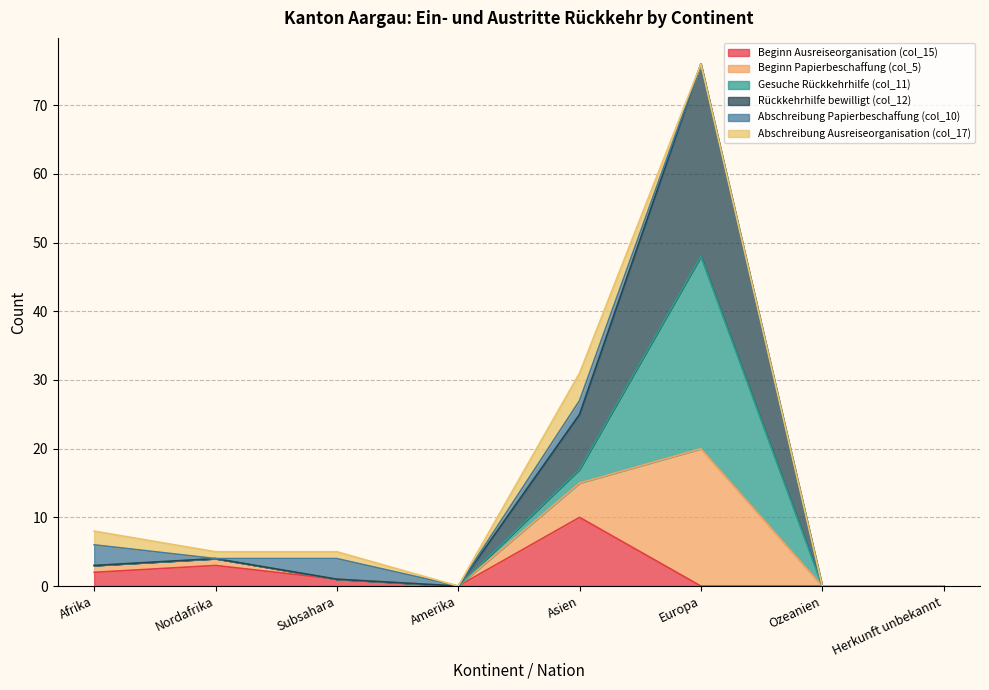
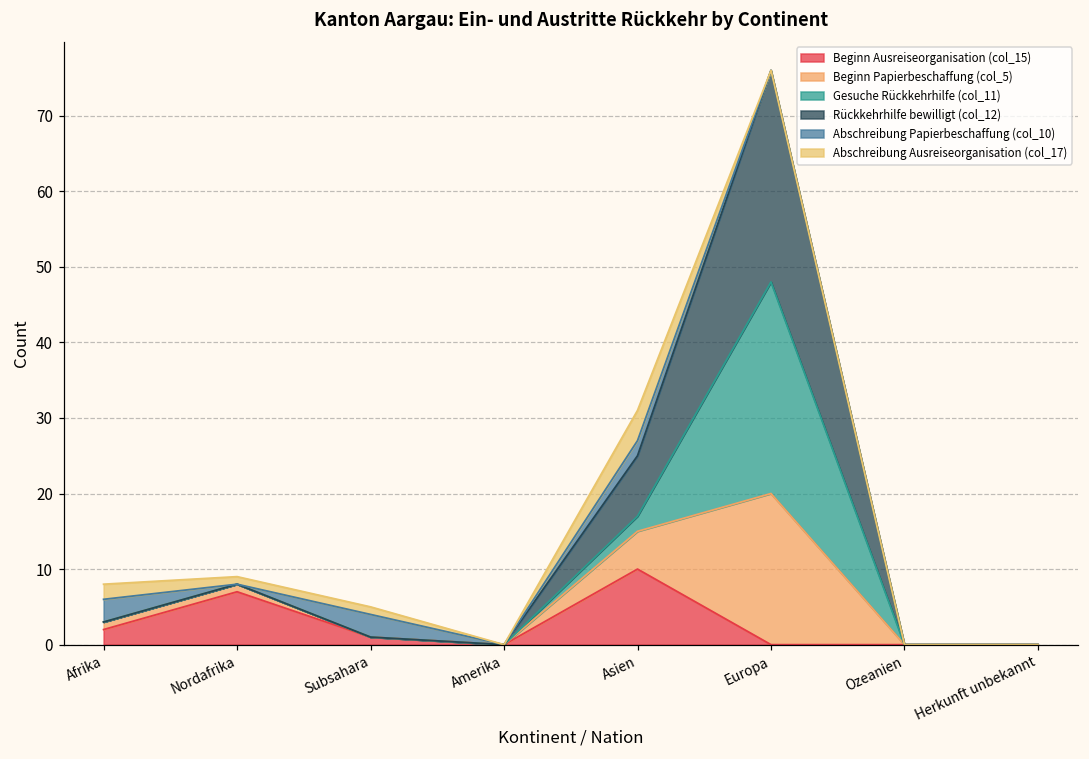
Beginn Ausreiseorganisation (col_15), Nordafrika: 3 -> 7
